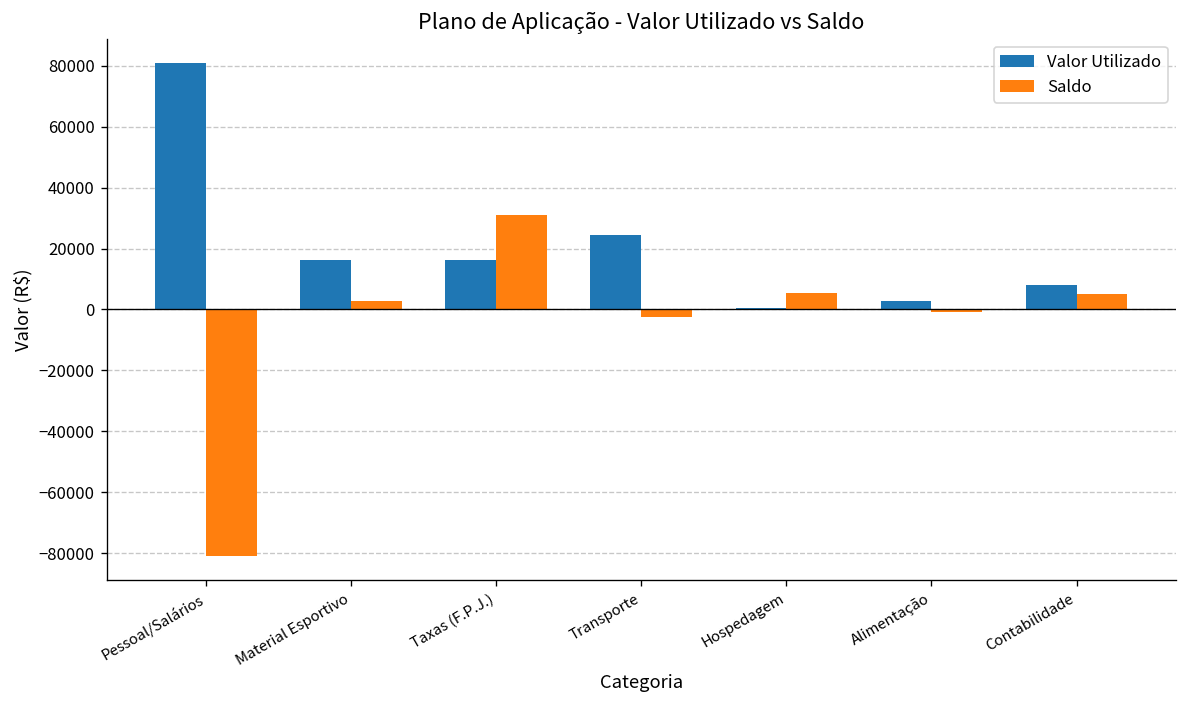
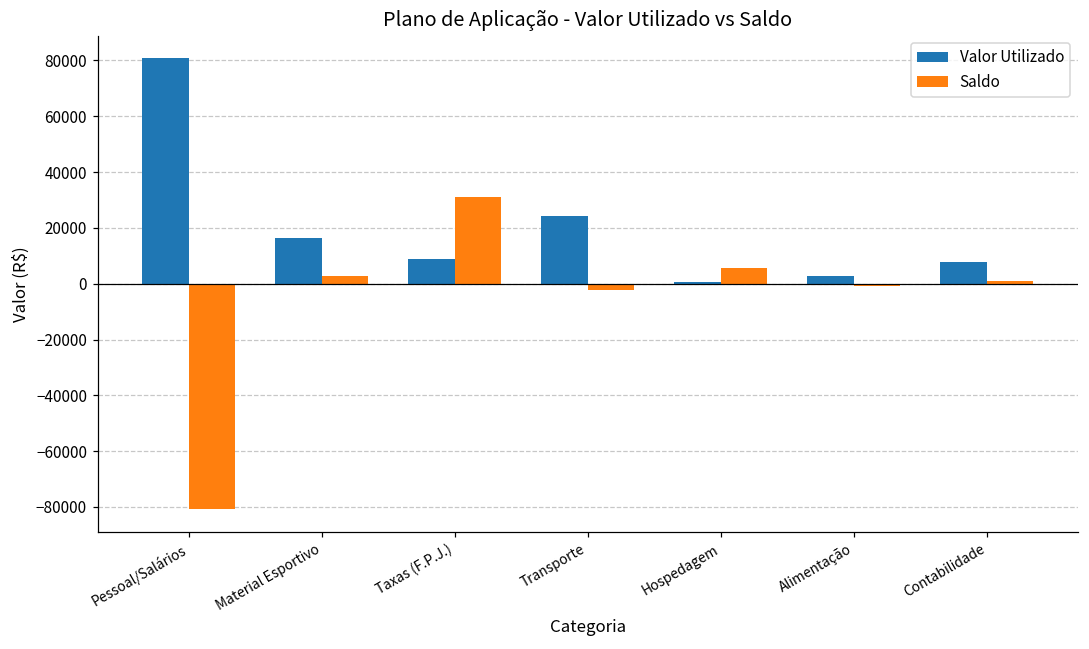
Valor Utilizado, Taxas (F.P.J.): 16000 -> 9000
Saldo, Contabilidade: 5000 -> 1000
